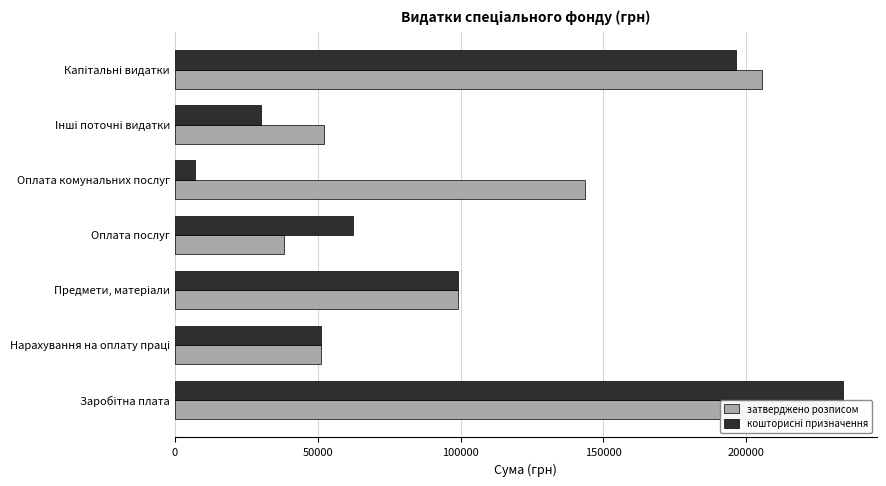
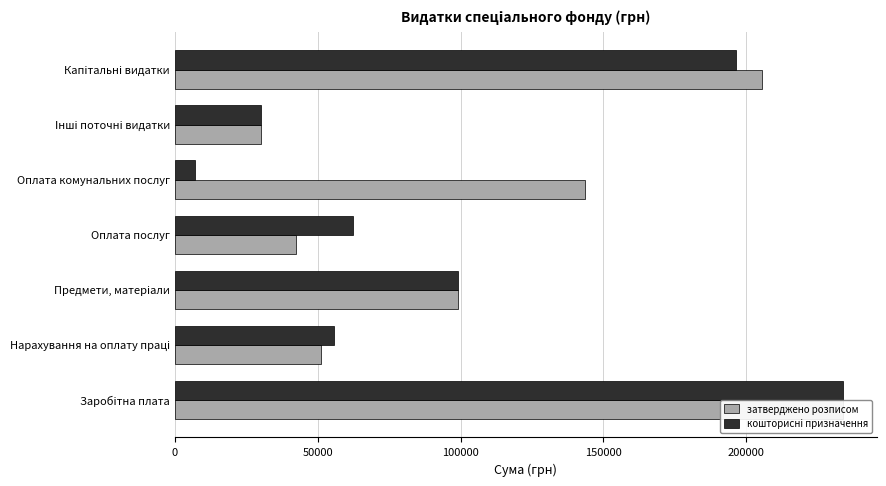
затверджено розписом, Інші поточні видатки: 52000 -> 30000
затверджено розписом, Оплата послуг: 38000 -> 42000
кошторисні призначення, Нарахування на оплату праці: 51000 -> 56000
